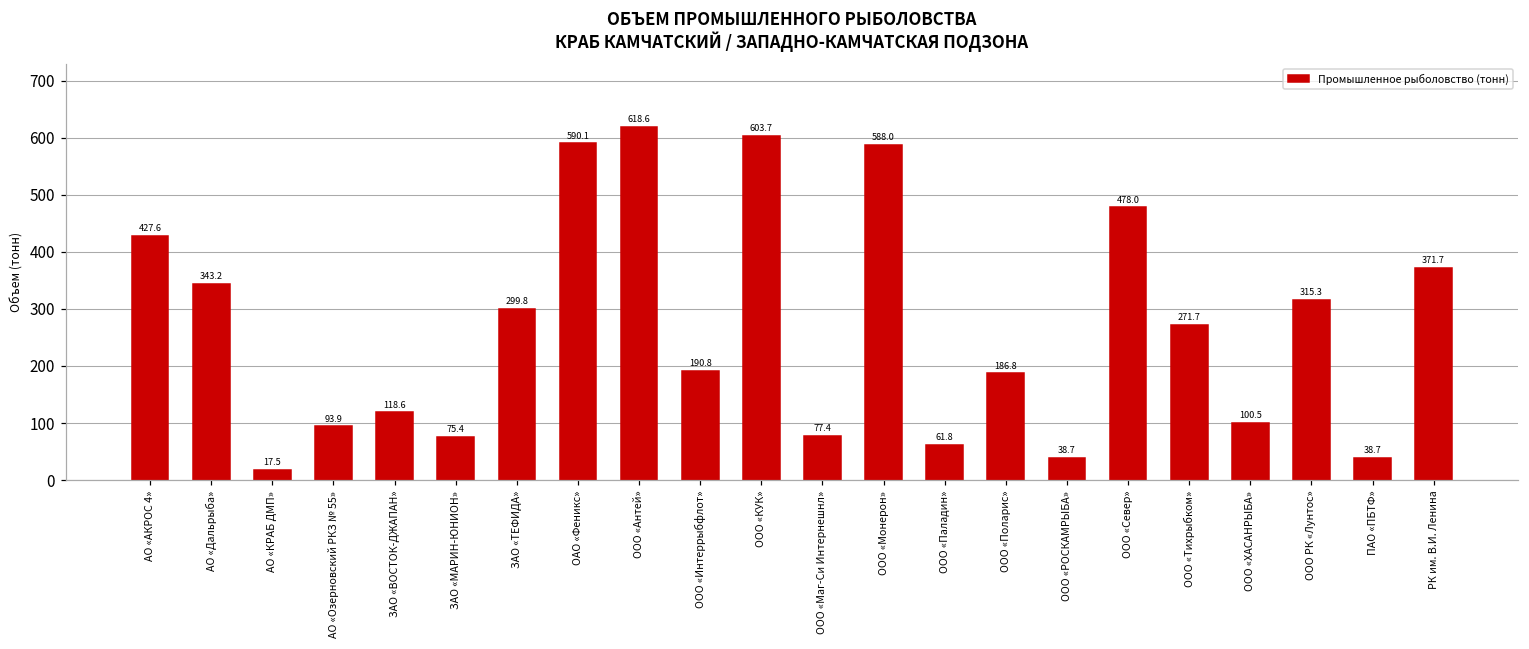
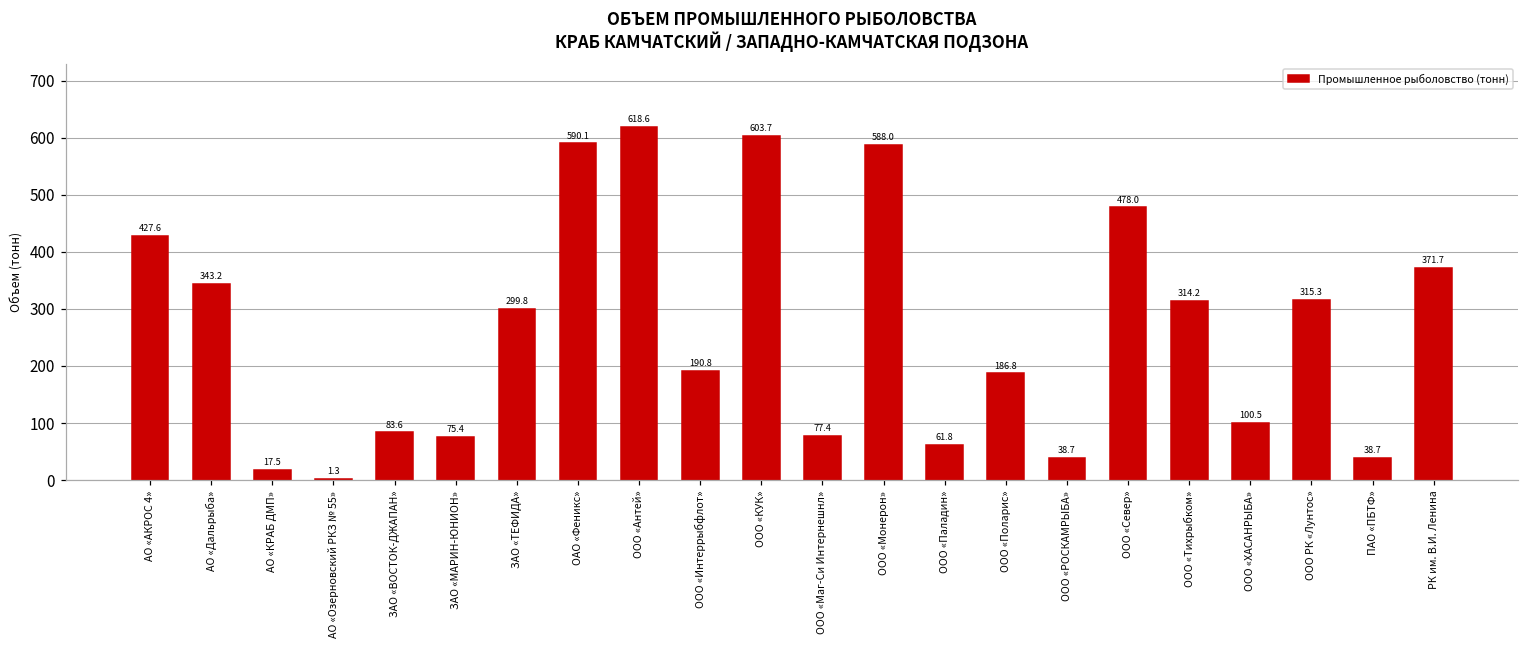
АО «Озерновский РКЗ № 55»: 93.9 -> 1.3
ЗАО «ВОСТОК-ДЖАПАН»: 118.6 -> 83.6
ООО «Тихрыбком»: 271.7 -> 314.2
